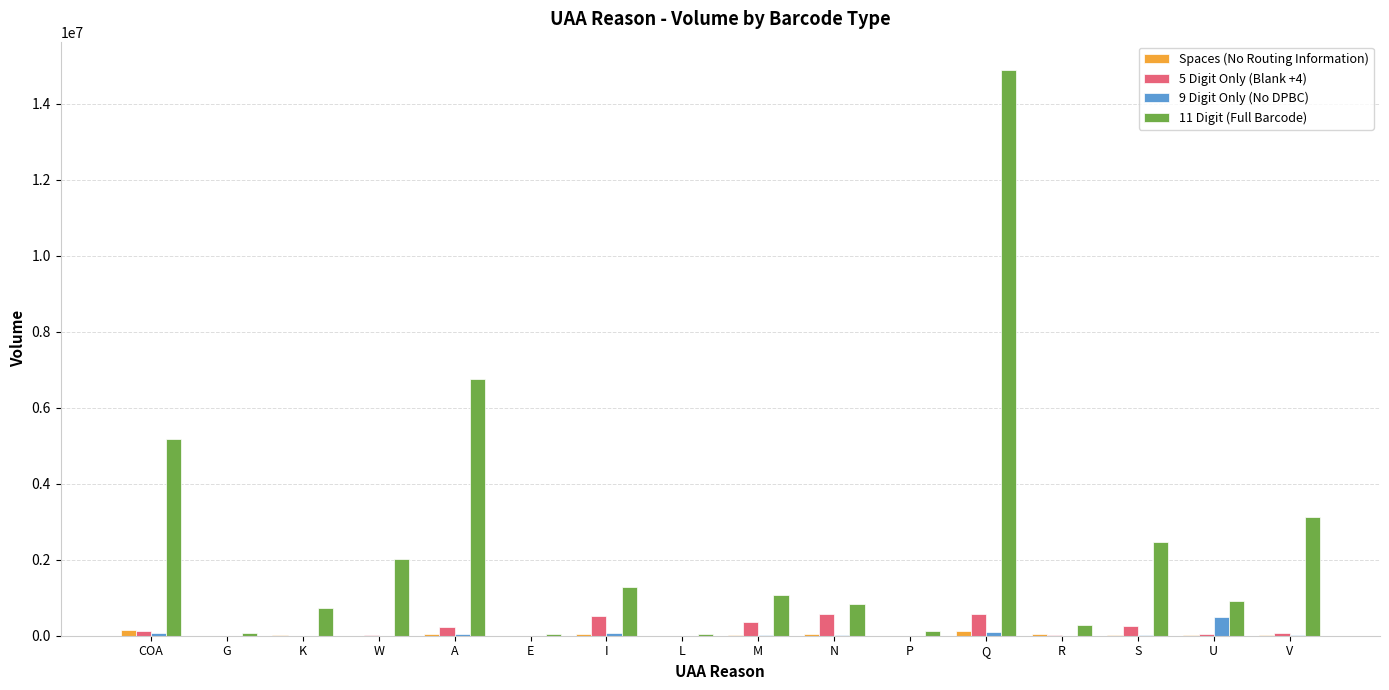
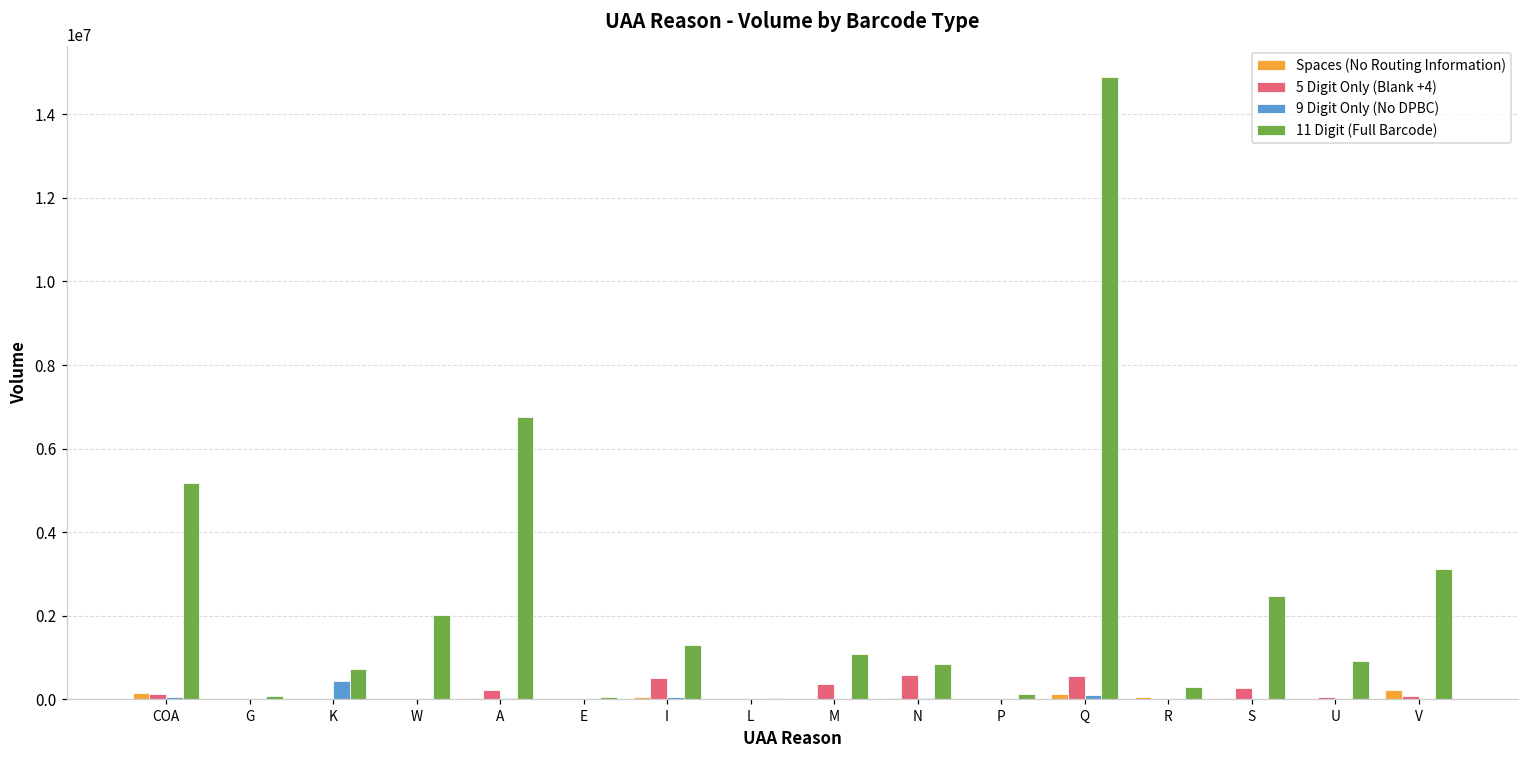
9 Digit Only (No DPBC), K: 0 -> 400000
9 Digit Only (No DPBC), U: 500000 -> 0
Spaces (No Routing Information), V: 0 -> 200000
